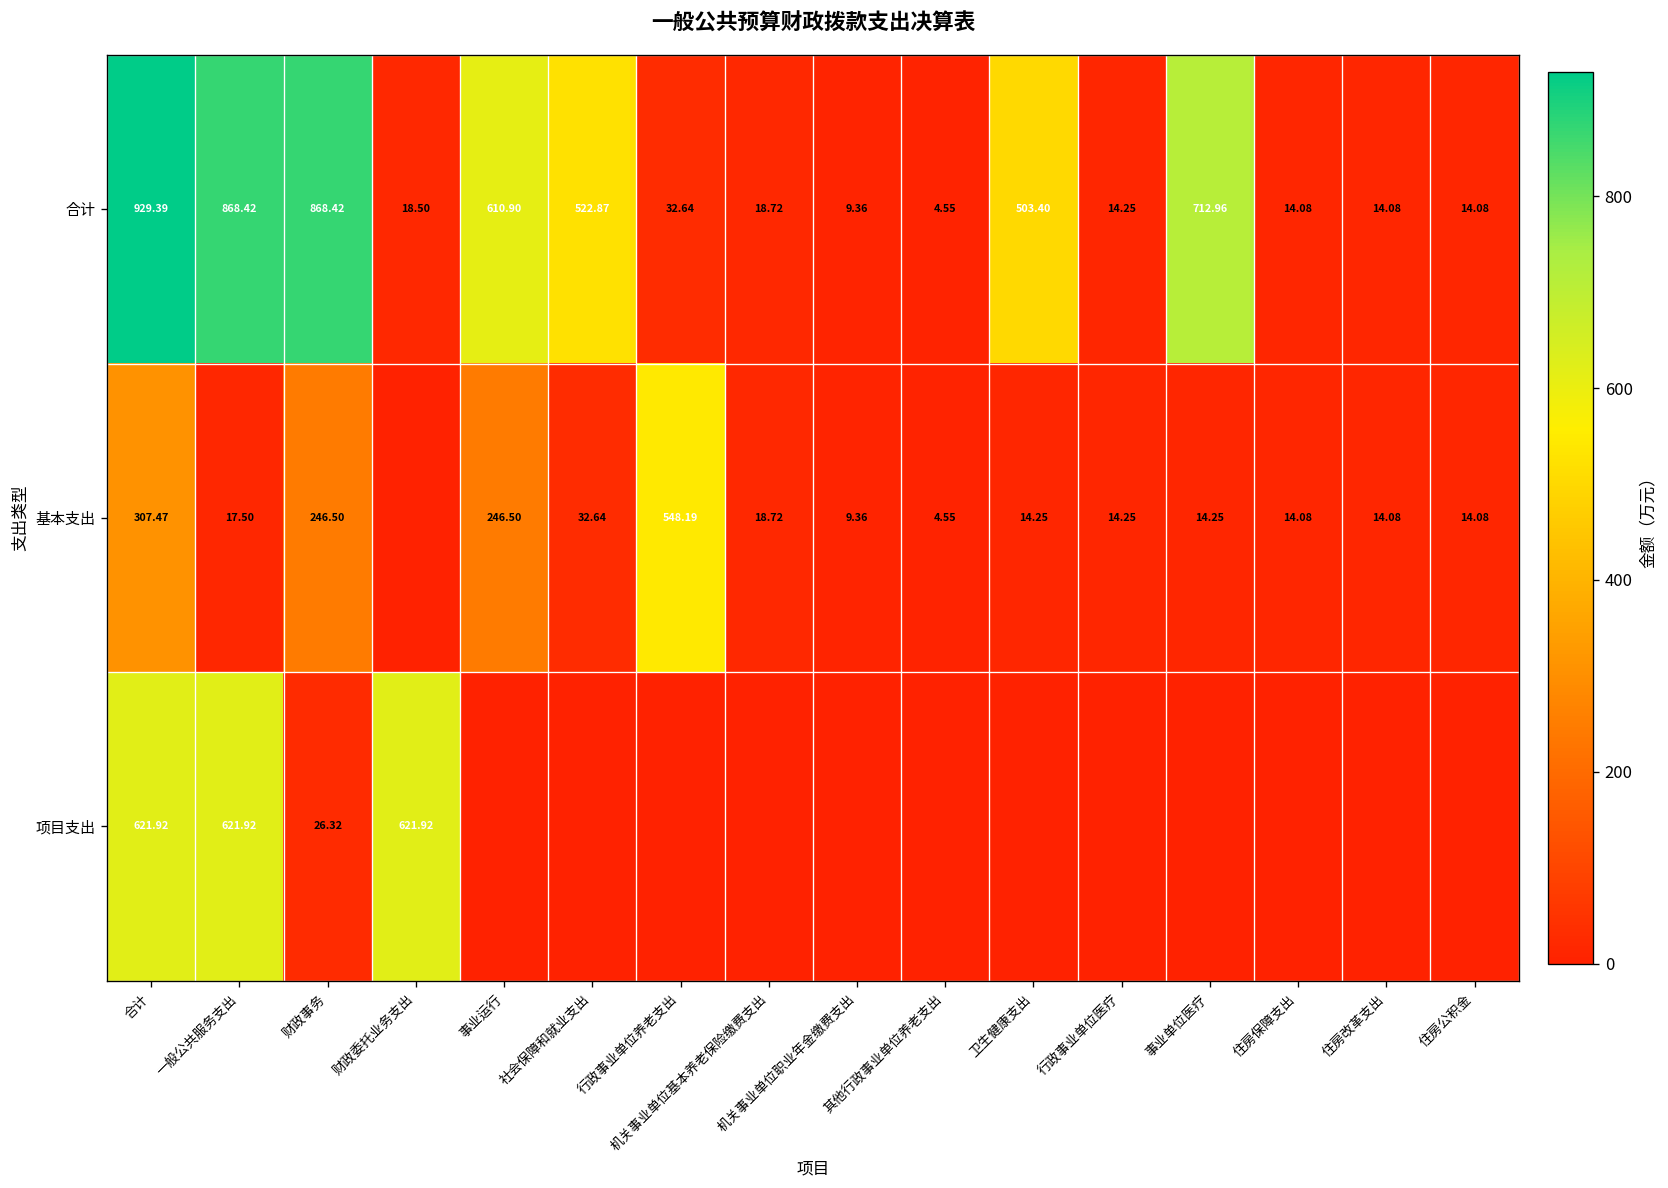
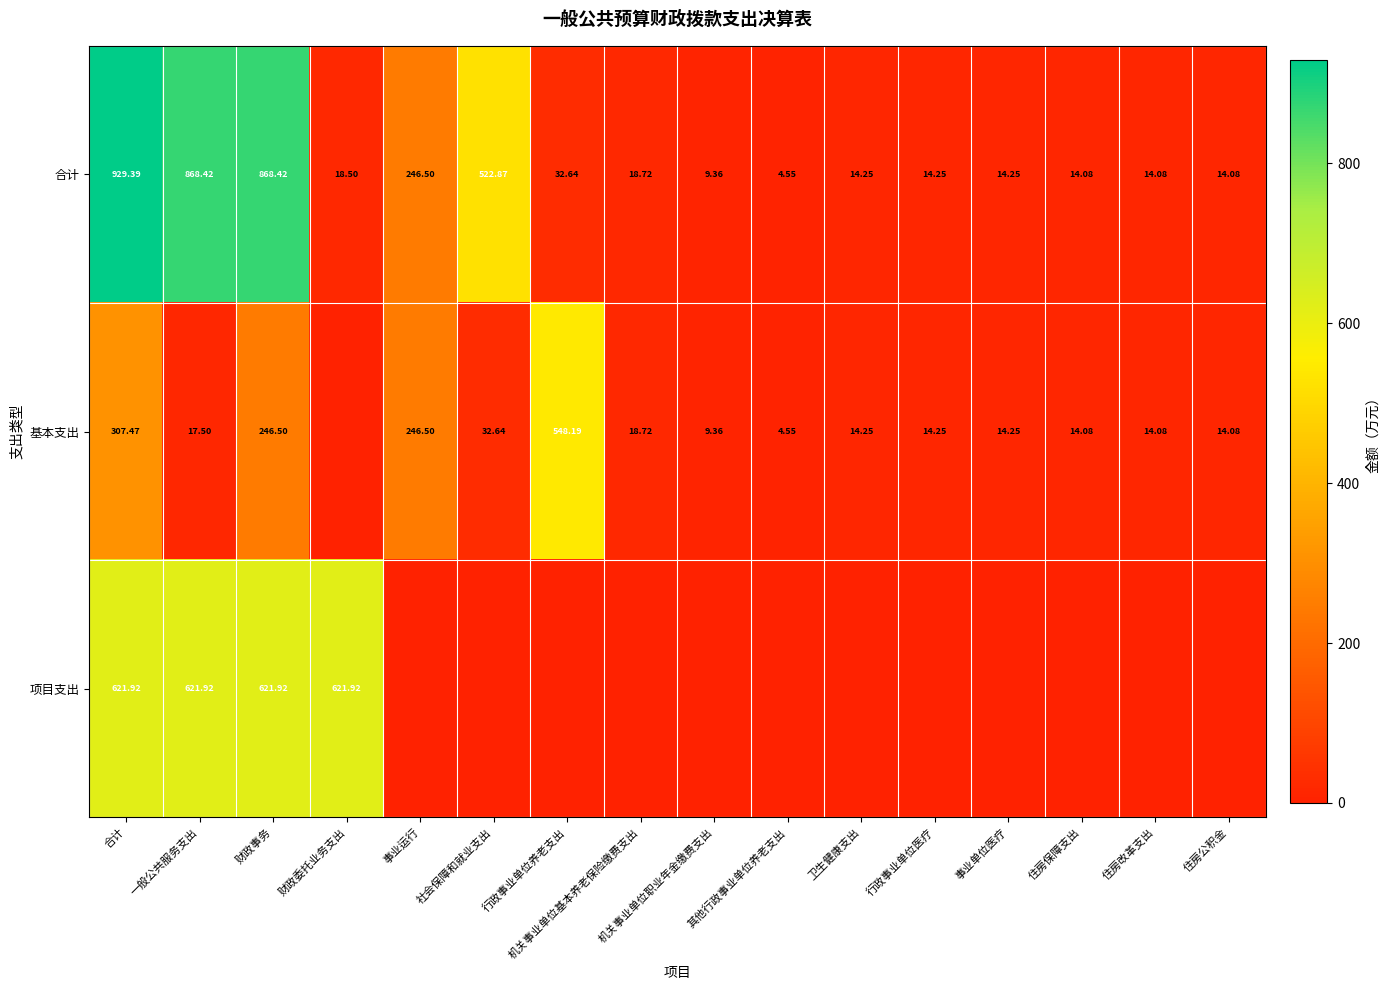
合计, 事业运行: 610.90 -> 246.50
合计, 卫生健康支出: 503.40 -> 14.25
合计, 事业单位医疗: 712.96 -> 14.25
项目支出, 财政事务: 26.32 -> 621.92
